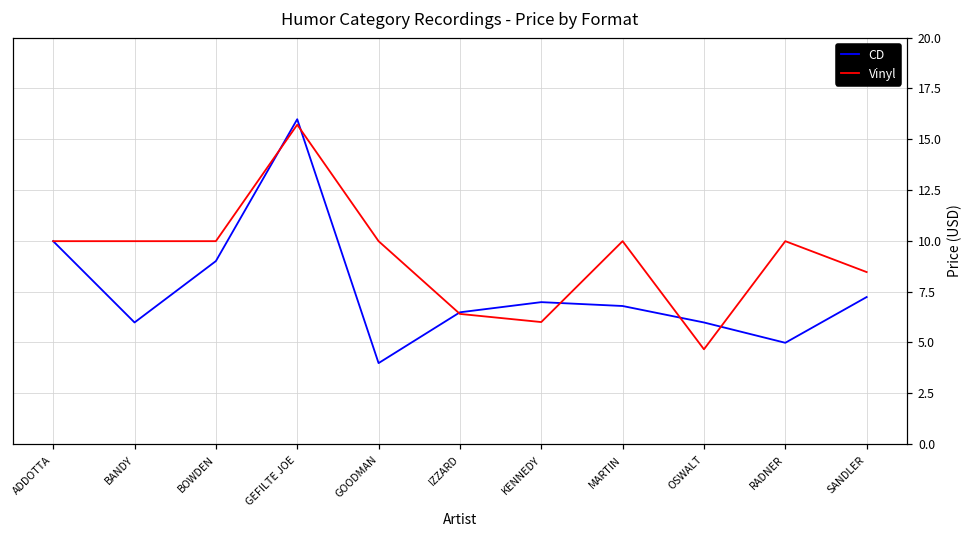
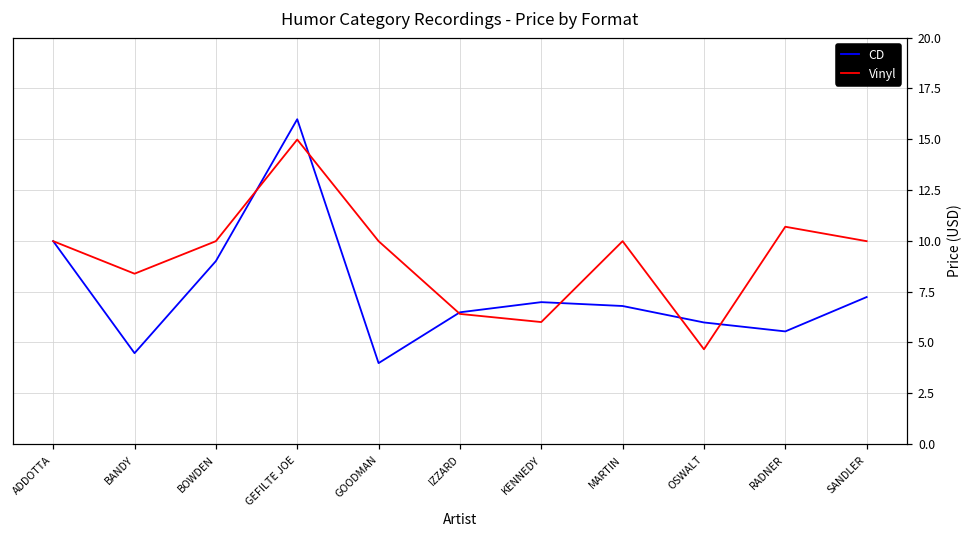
CD, BANDY: 6.0 -> 4.5
Vinyl, BANDY: 10.0 -> 8.4
Vinyl, GEFILTE JOE: 15.7 -> 15.0
CD, RADNER: 5.0 -> 5.5
Vinyl, RADNER: 10.0 -> 10.7
Vinyl, SANDLER: 8.5 -> 10.0
